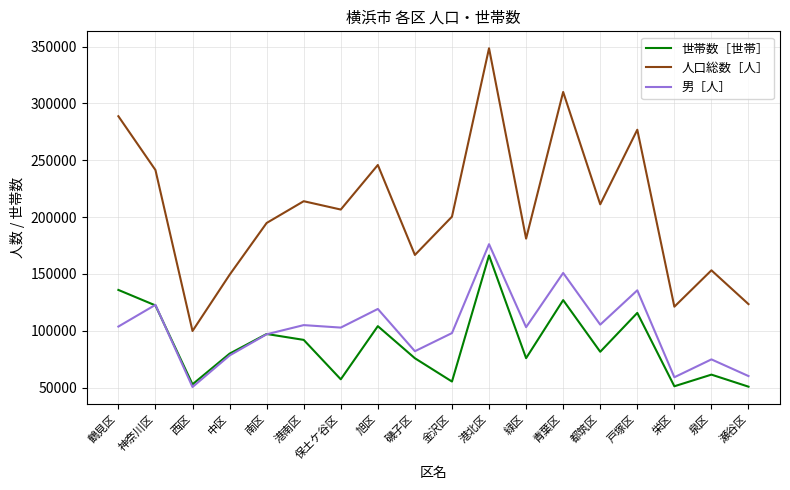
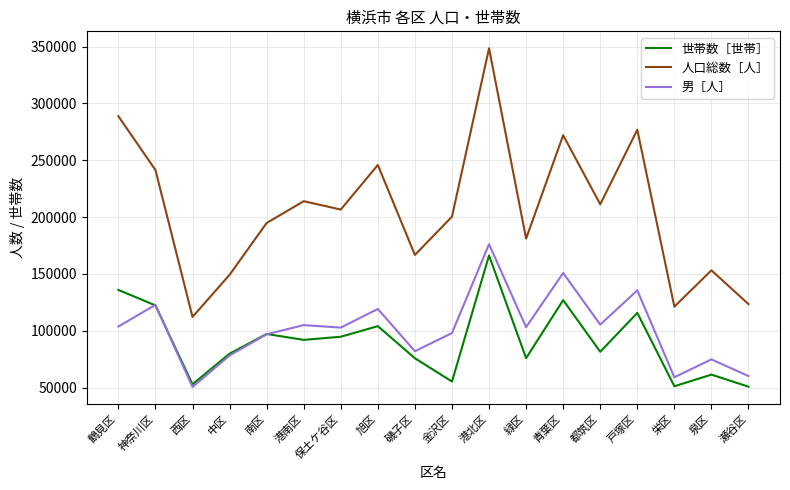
人口総数［人］, 西区: 100000 -> 112000
世帯数［世帯］, 保土ケ谷区: 57000 -> 95000
人口総数［人］, 青葉区: 310000 -> 272000
